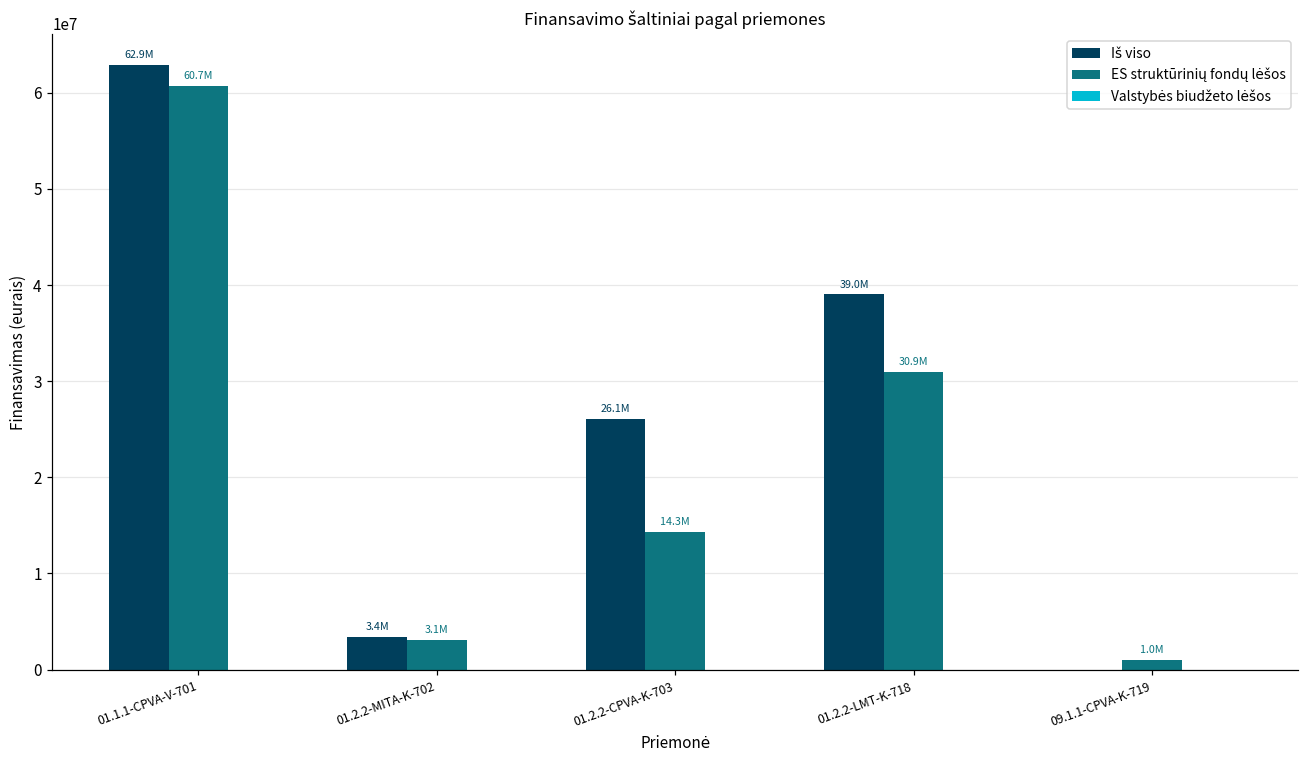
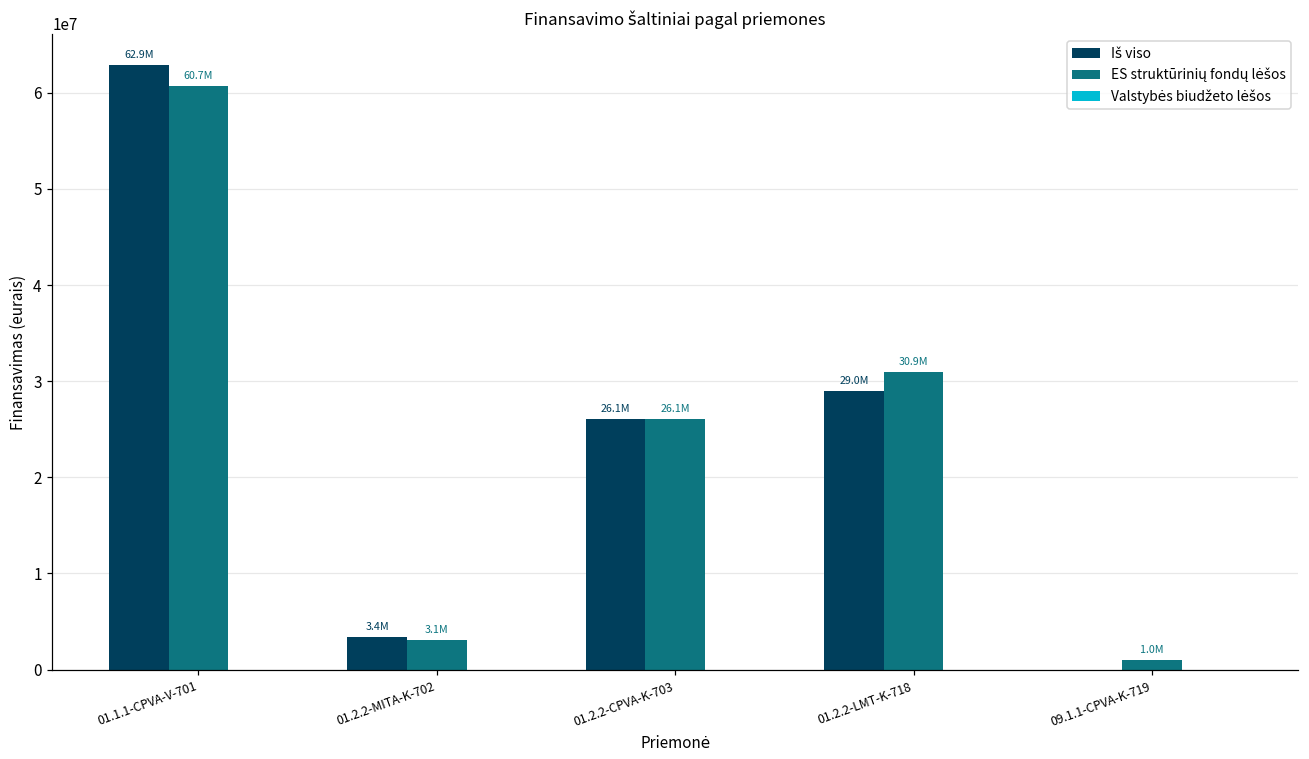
ES struktūrinių fondų lėšos, 01.2.2-CPVA-K-703: 14.3M -> 26.1M
Iš viso, 01.2.2-LMT-K-718: 39.0M -> 29.0M
